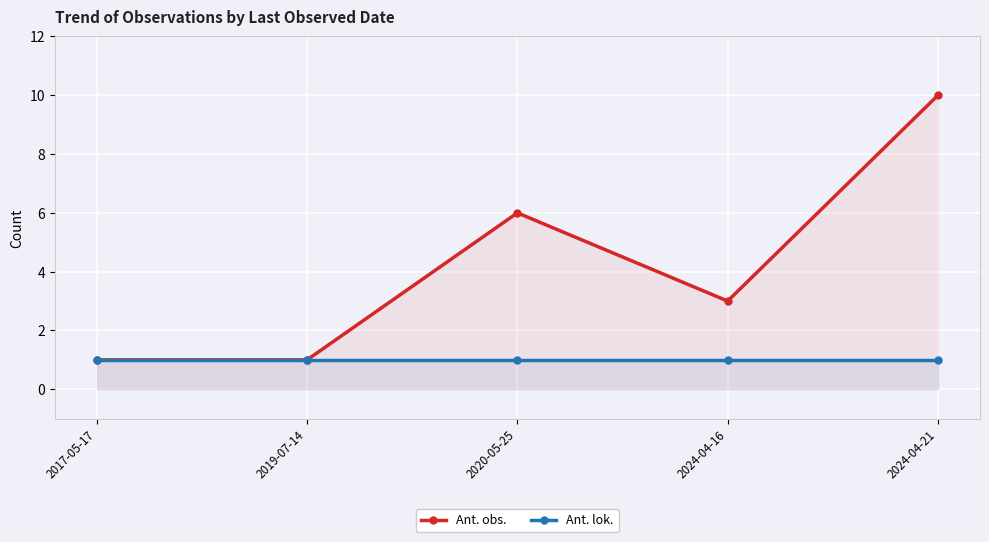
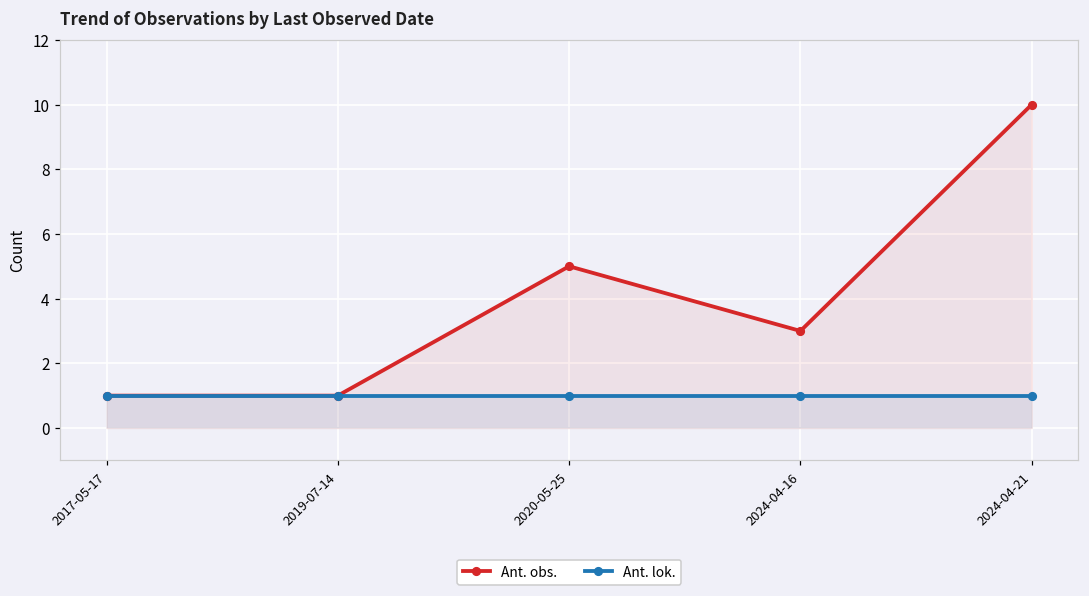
Ant. obs., 2020-05-25: 6 -> 5
